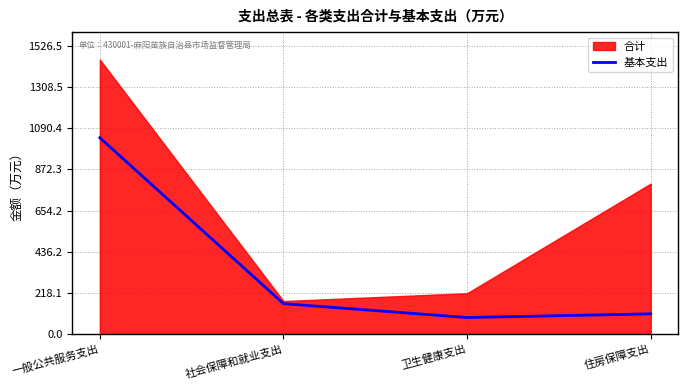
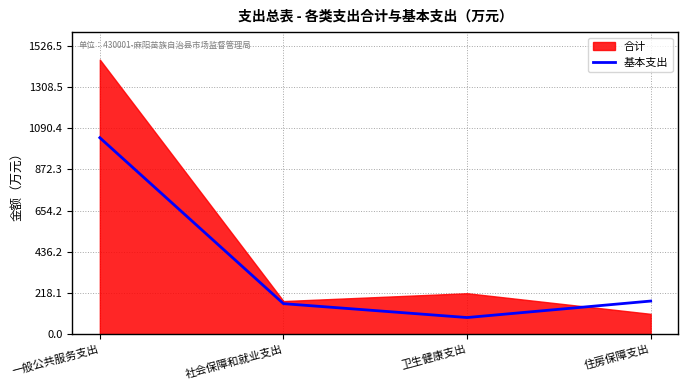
基本支出, 住房保障支出: 110 -> 180
合计, 住房保障支出: 800 -> 110
